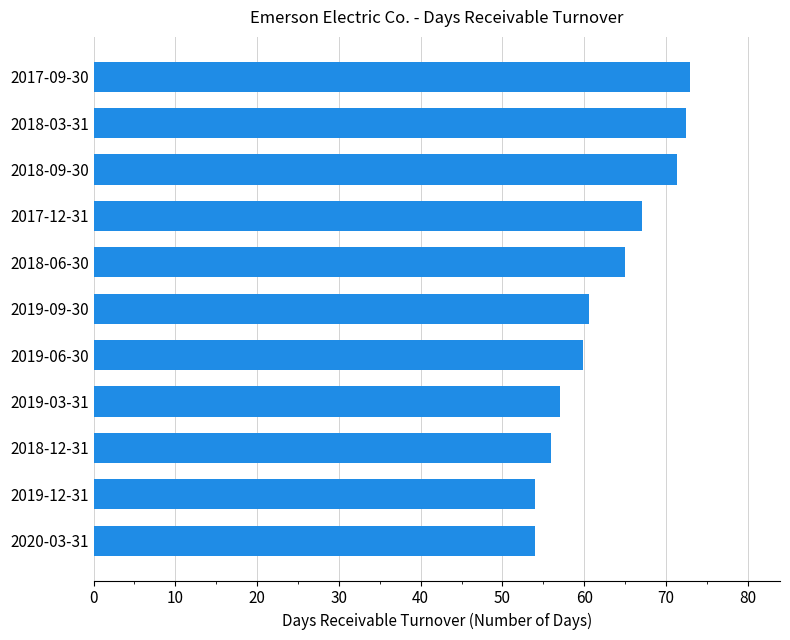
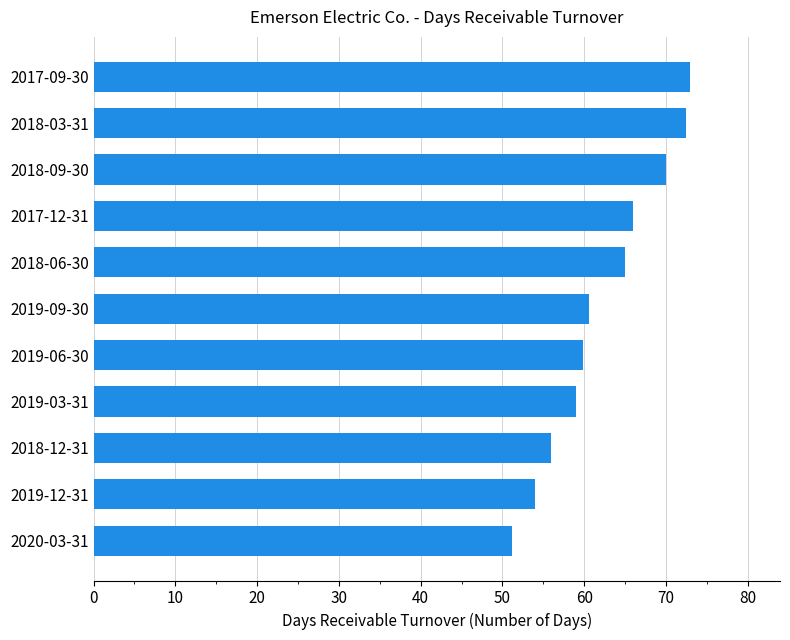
2018-09-30: 71 -> 70
2017-12-31: 67 -> 66
2019-03-31: 57 -> 59
2020-03-31: 54 -> 51
